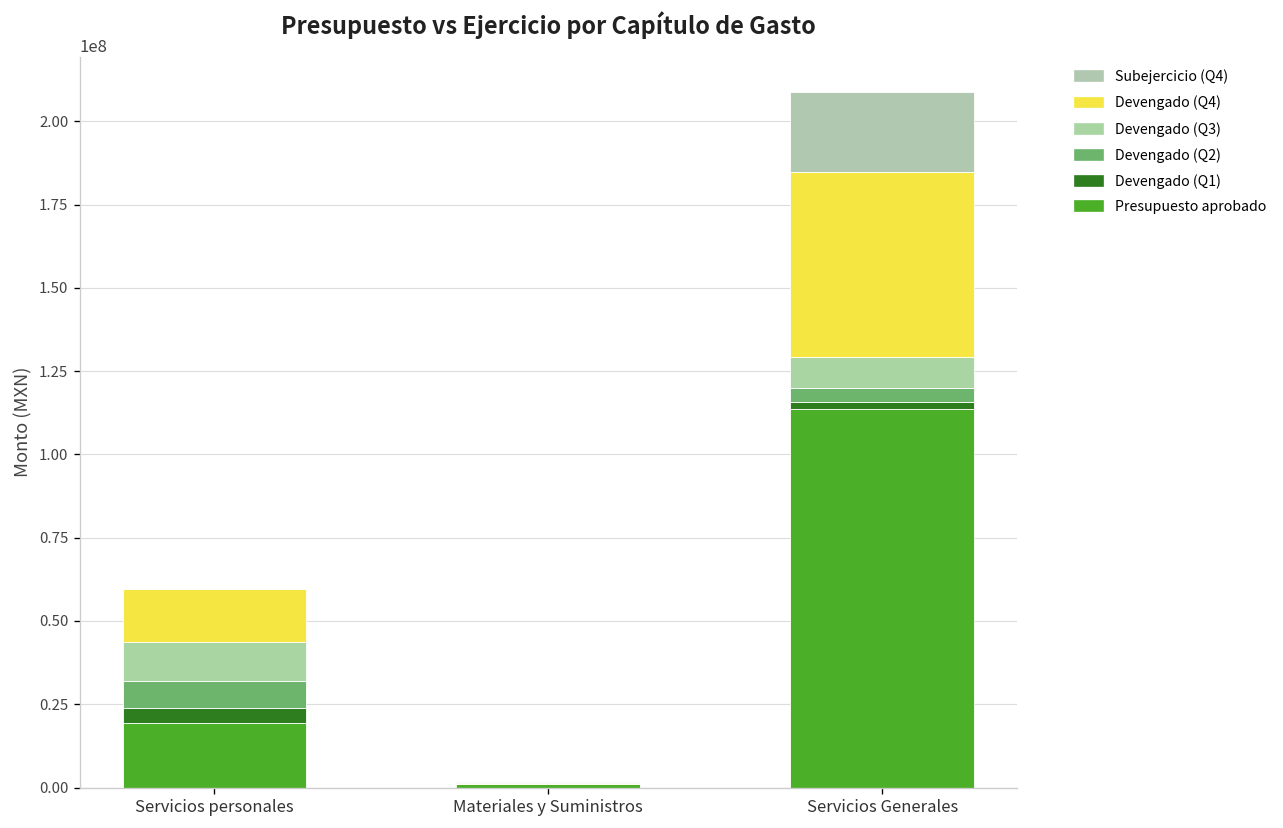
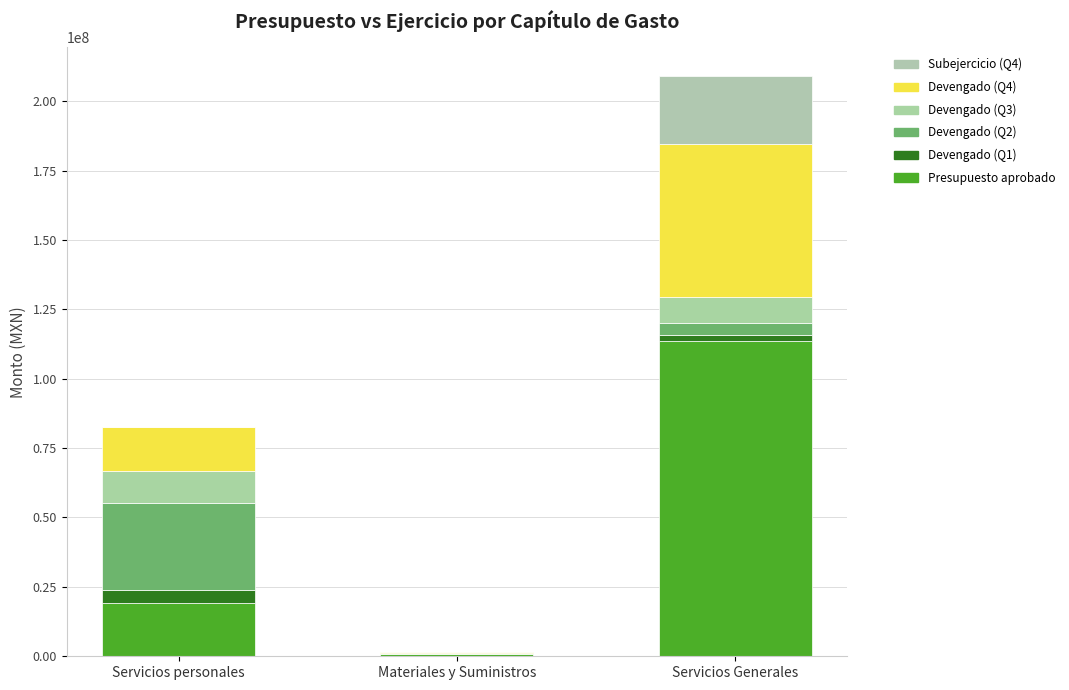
Devengado (Q2), Servicios personales: 8000000 -> 31000000
